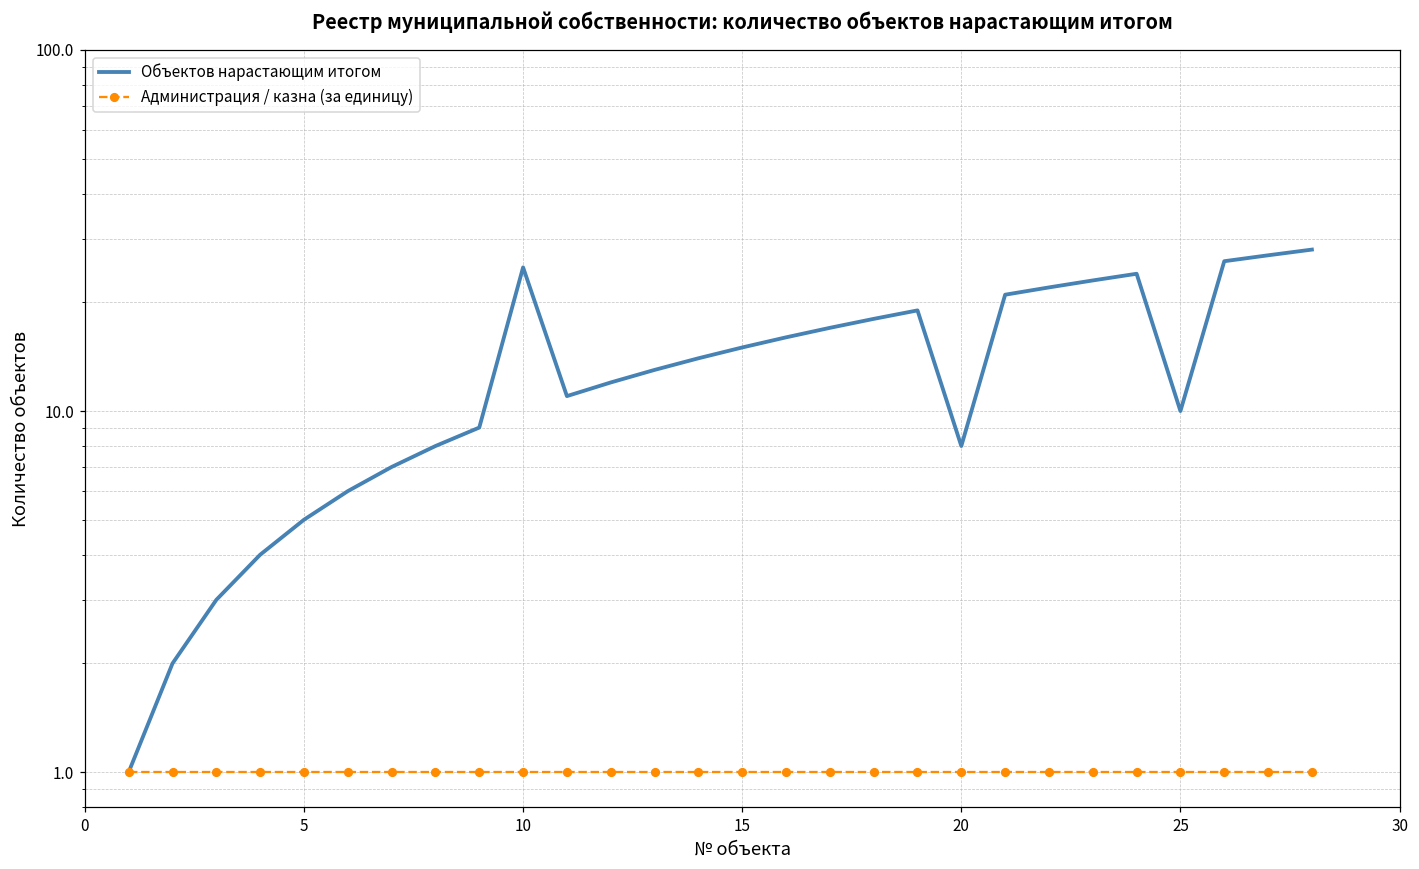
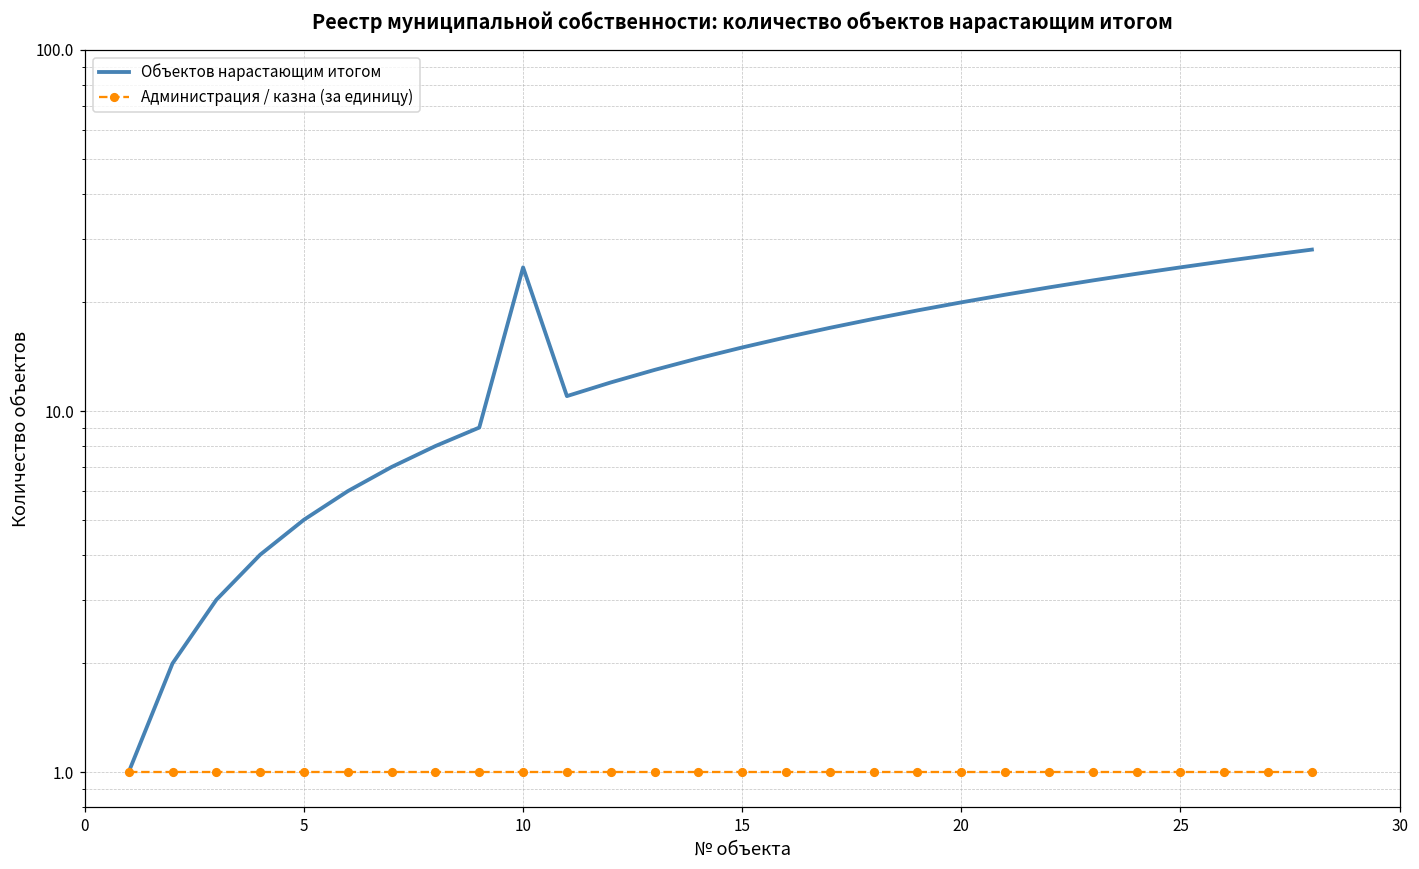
Объектов нарастающим итогом, 20: 8 -> 20
Объектов нарастающим итогом, 25: 10 -> 25
